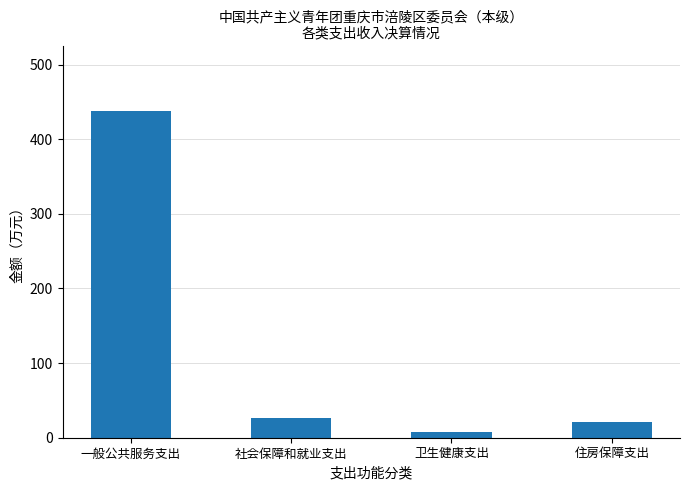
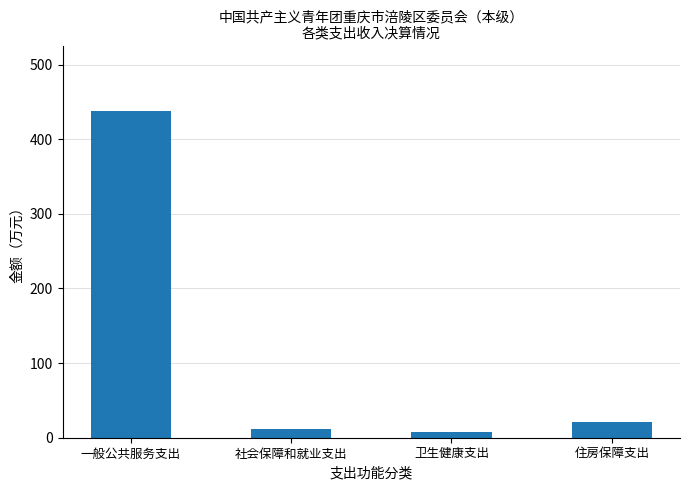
社会保障和就业支出: 30 -> 10
